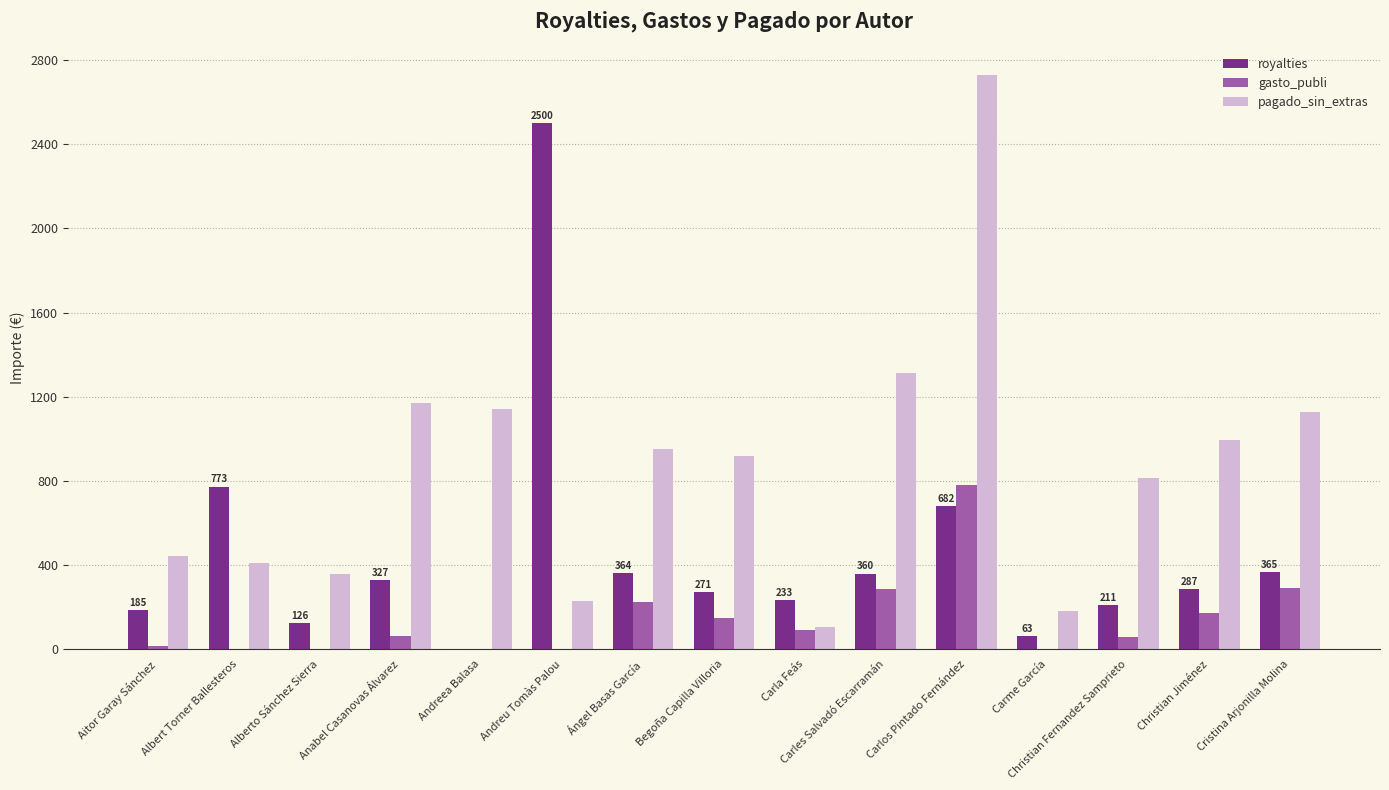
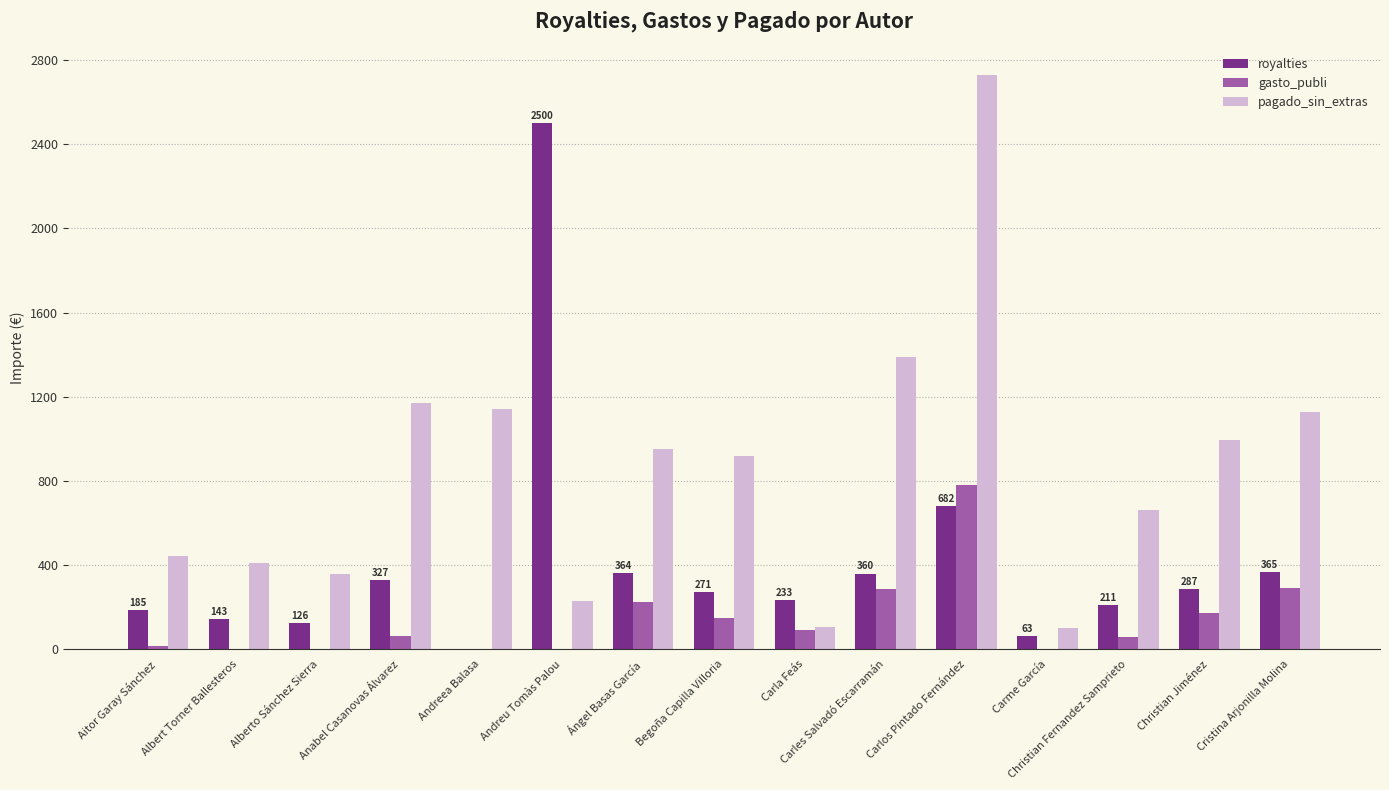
royalties, Albert Torner Ballesteros: 773 -> 143
pagado_sin_extras, Carles Salvadó Escarramán: 1310 -> 1390
pagado_sin_extras, Carme García: 180 -> 100
pagado_sin_extras, Christian Fernandez Samprieto: 810 -> 660
